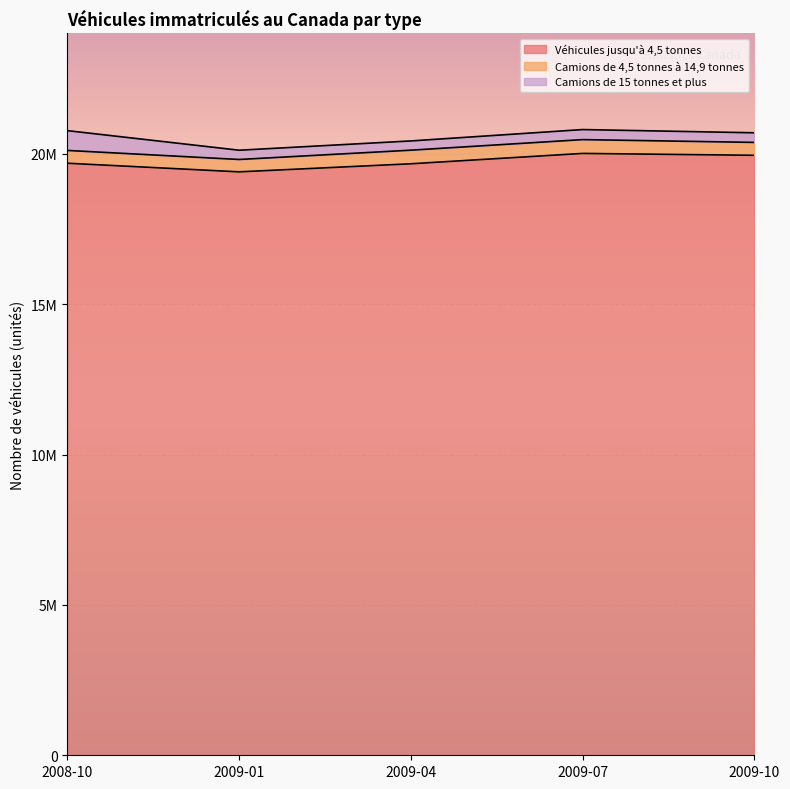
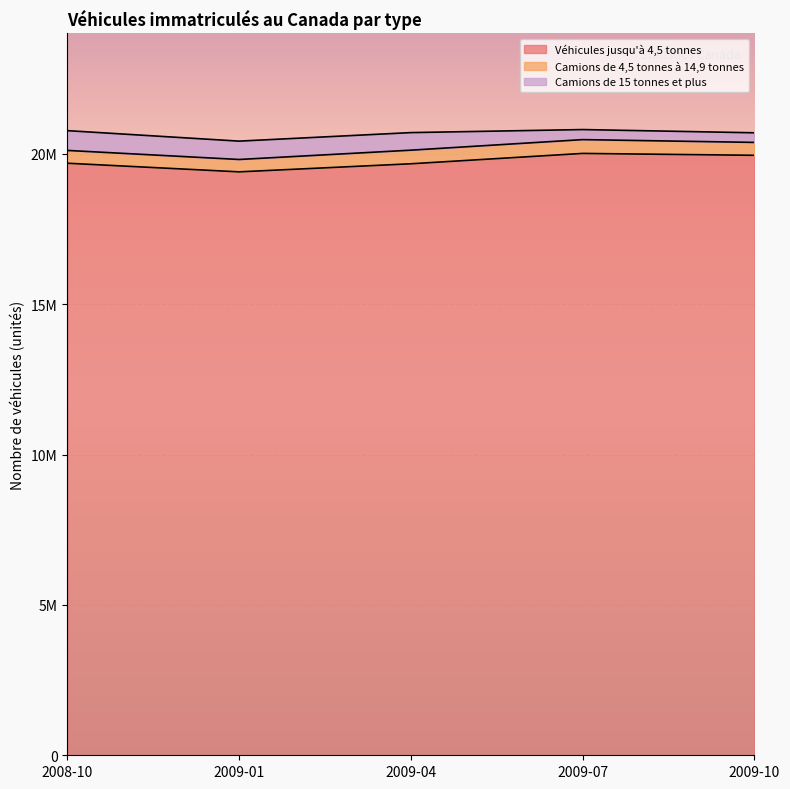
Camions de 15 tonnes et plus, 2009-01: 300000 -> 600000
Camions de 15 tonnes et plus, 2009-04: 300000 -> 600000
